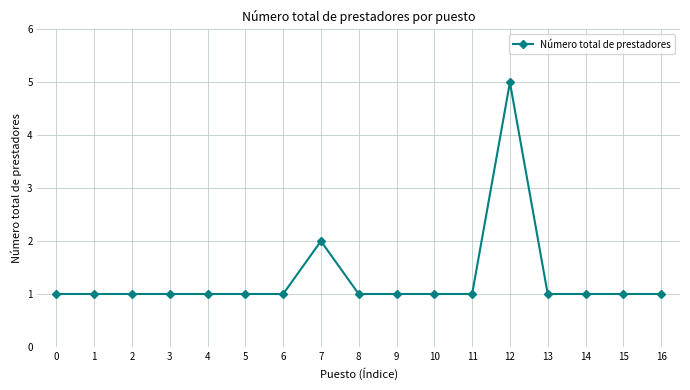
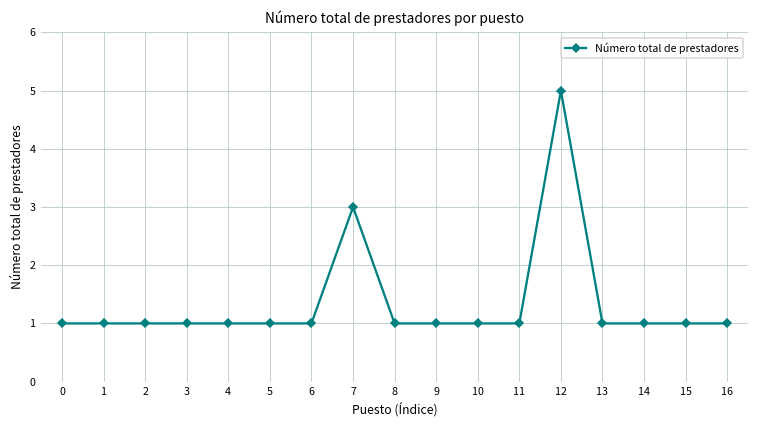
7: 2 -> 3
